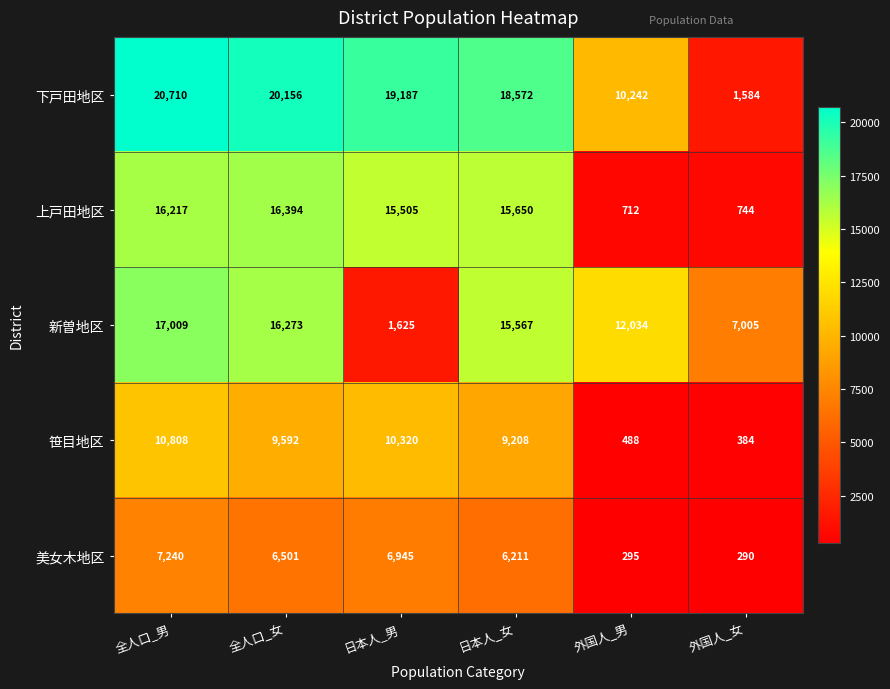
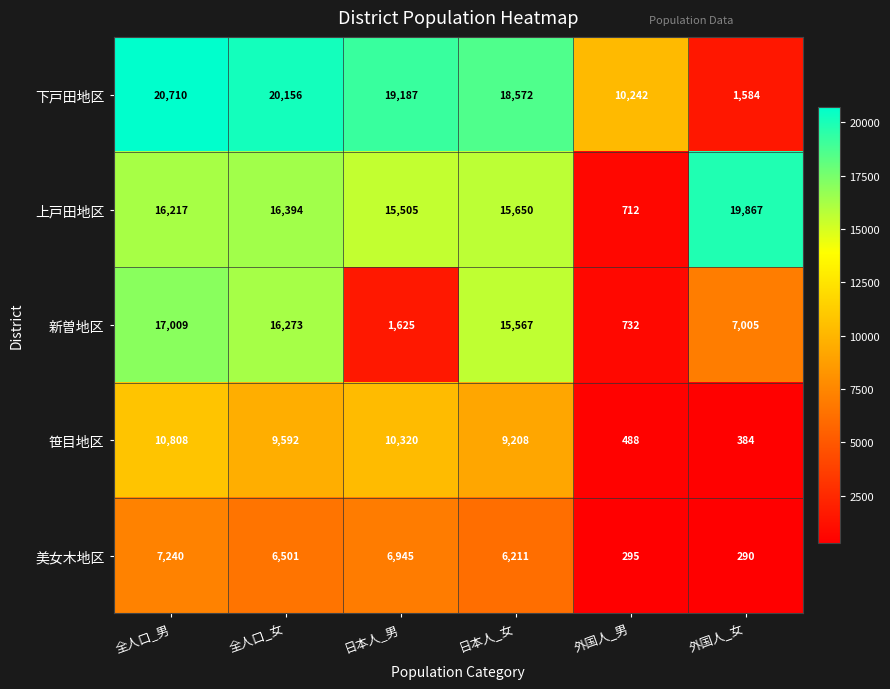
上戸田地区, 外国人_女: 744 -> 19,867
新曽地区, 外国人_男: 12,034 -> 732
